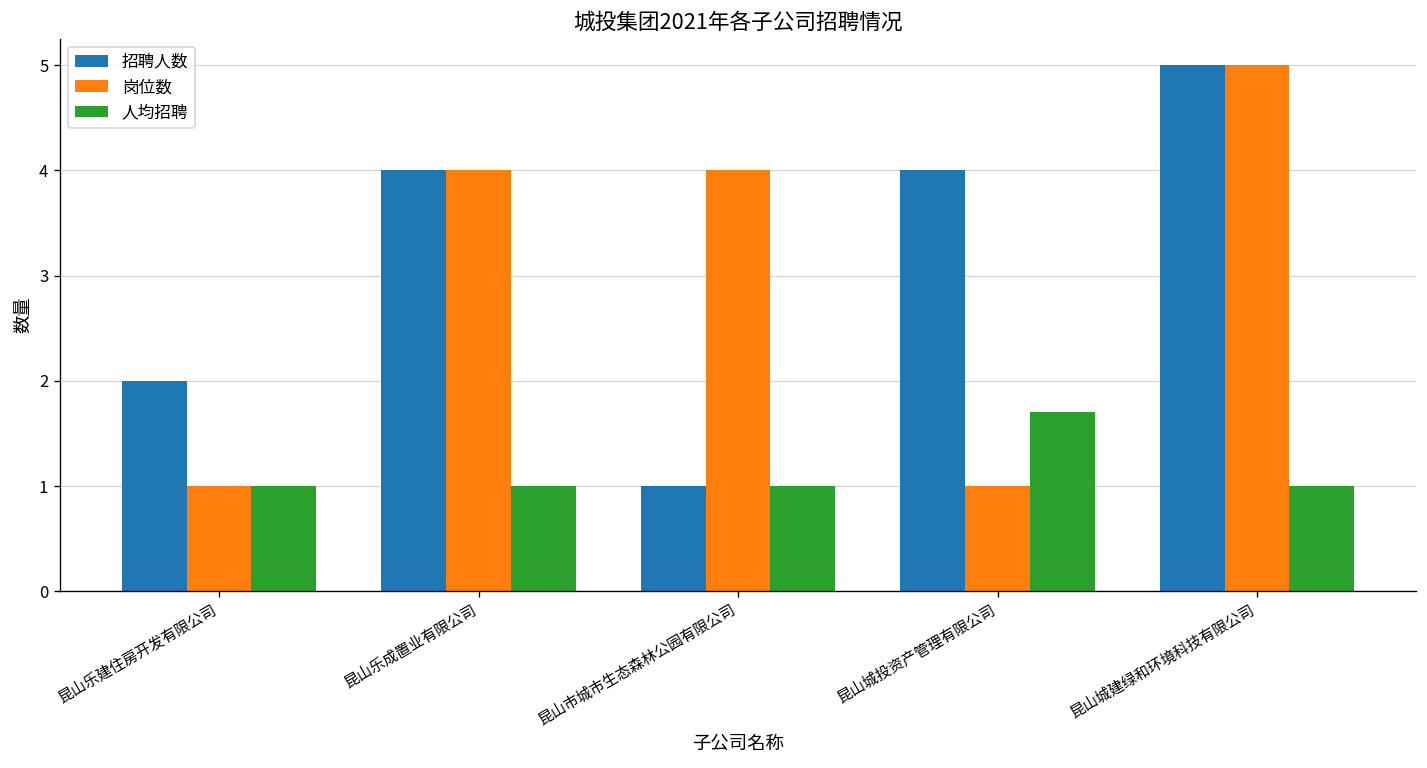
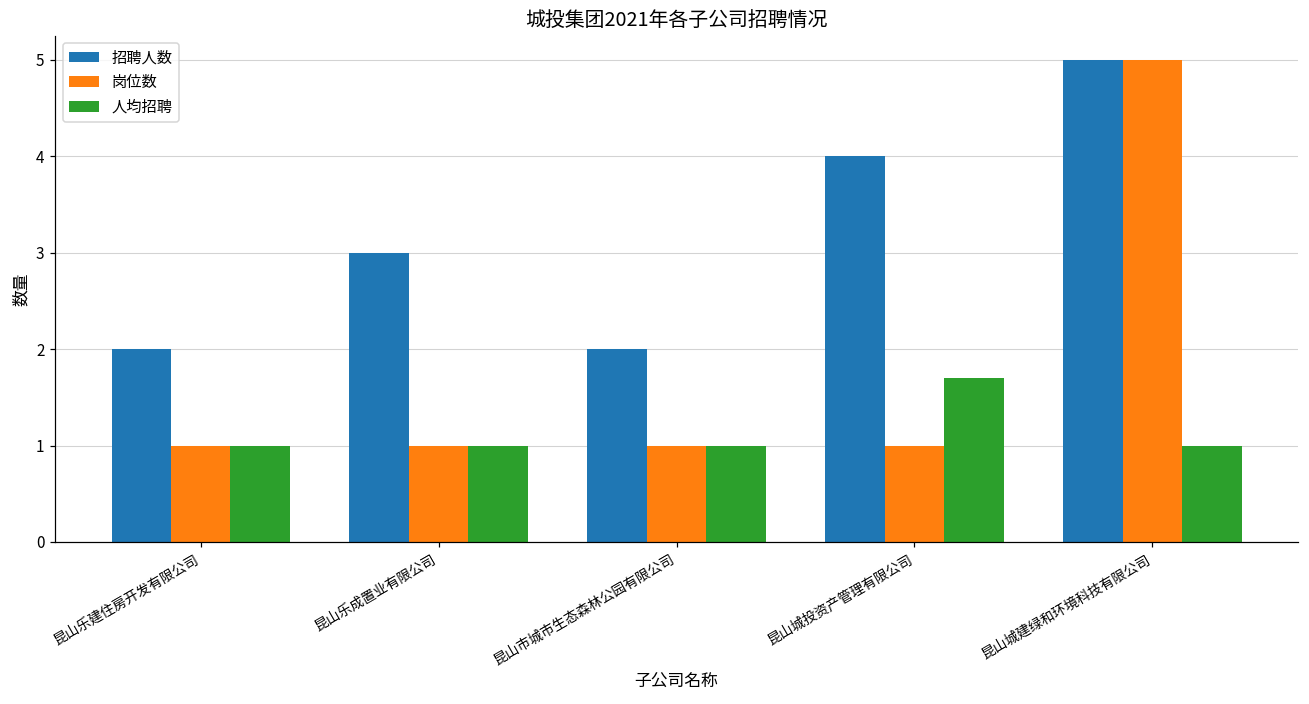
招聘人数, 昆山乐成置业有限公司: 4 -> 3
岗位数, 昆山乐成置业有限公司: 4 -> 1
招聘人数, 昆山市城市生态森林公园有限公司: 1 -> 2
岗位数, 昆山市城市生态森林公园有限公司: 4 -> 1
